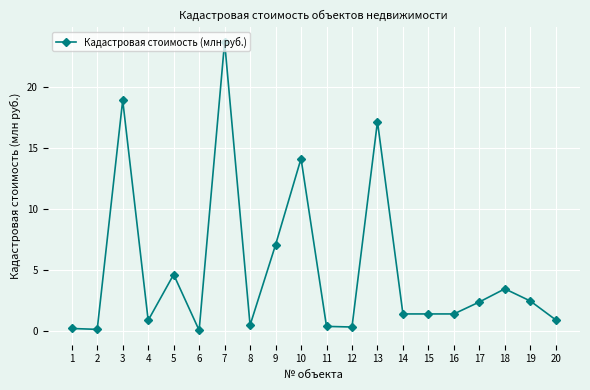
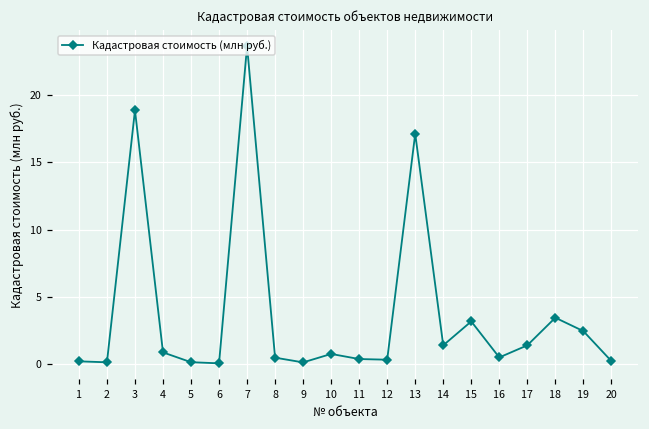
5: 4.6 -> 0.1
9: 7.0 -> 0.1
10: 14.1 -> 0.7
15: 1.4 -> 3.2
16: 1.4 -> 0.5
17: 2.4 -> 1.4
20: 0.9 -> 0.2
